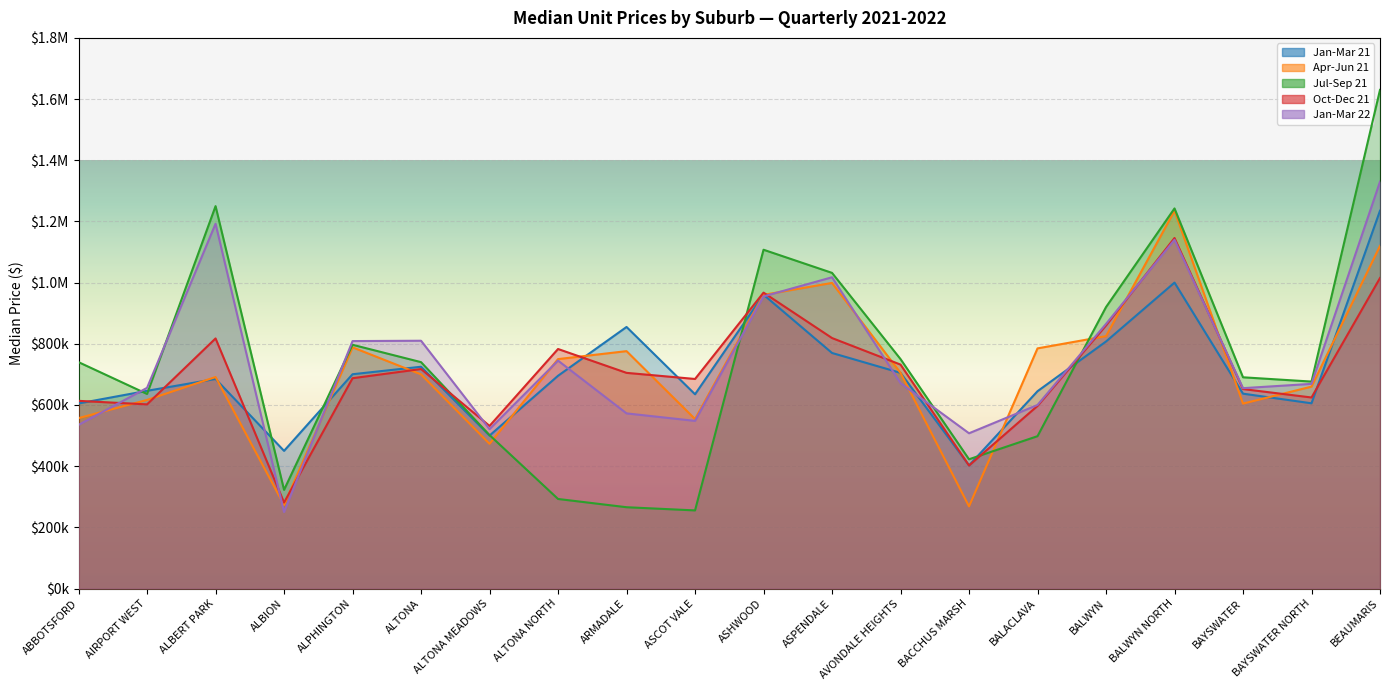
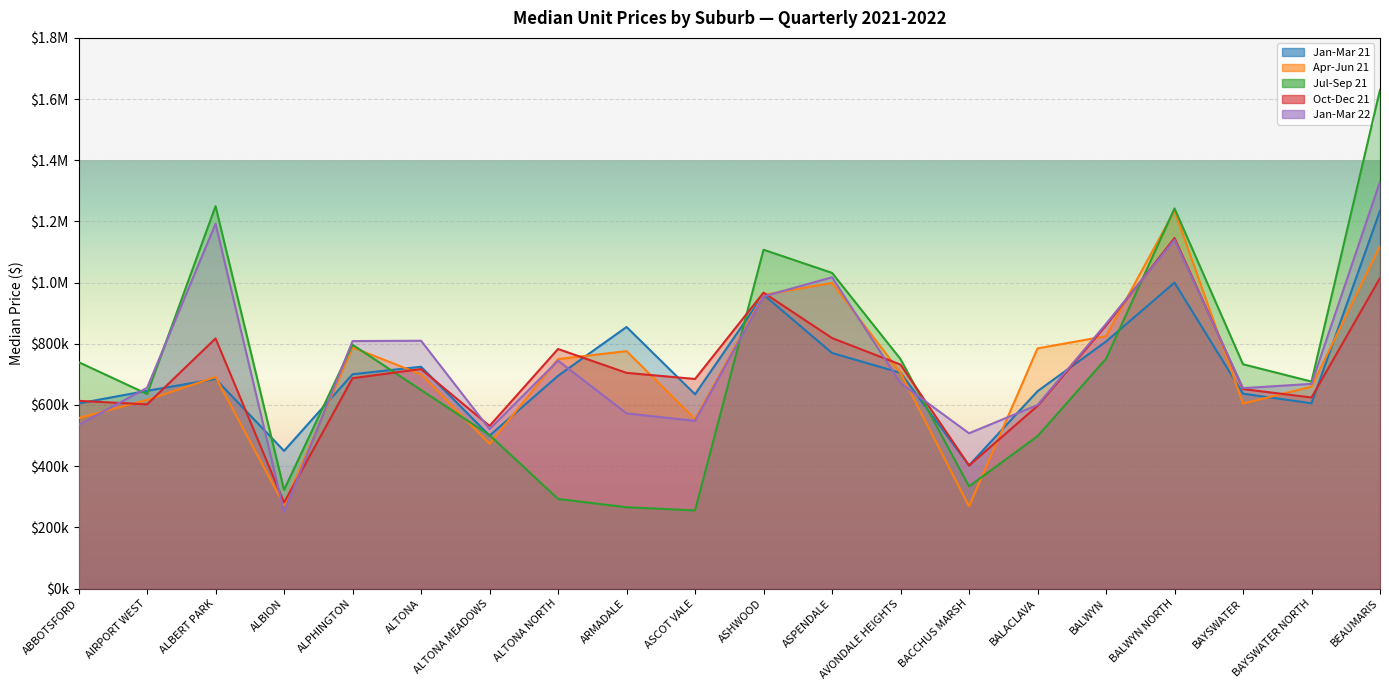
Jul-Sep 21, ALTONA: $740000 -> $650000
Jul-Sep 21, BACCHUS MARSH: $420000 -> $330000
Jul-Sep 21, BALWYN: $920000 -> $750000
Jul-Sep 21, BAYSWATER: $690000 -> $730000
